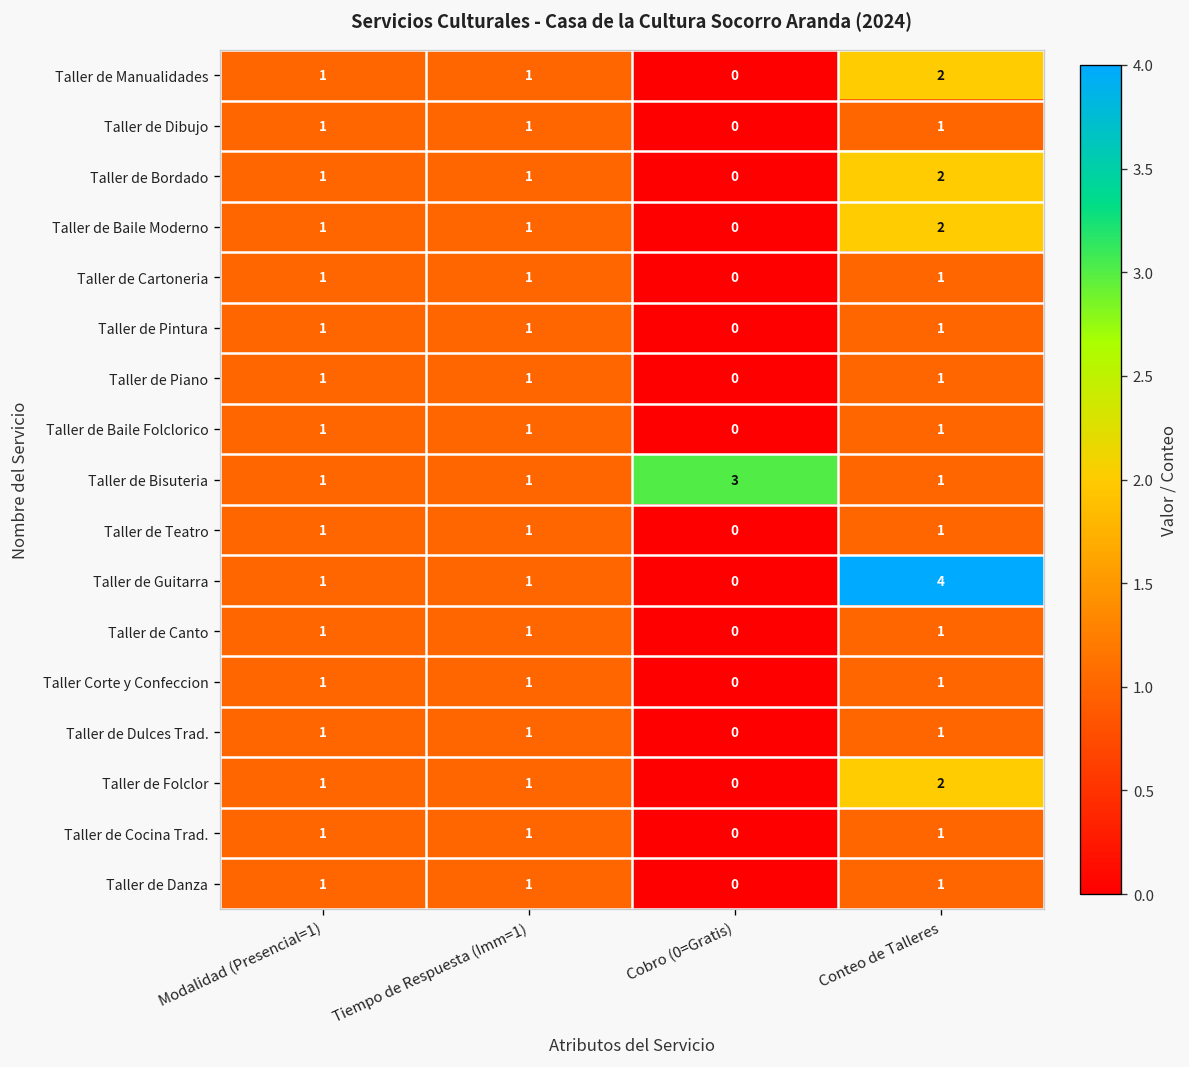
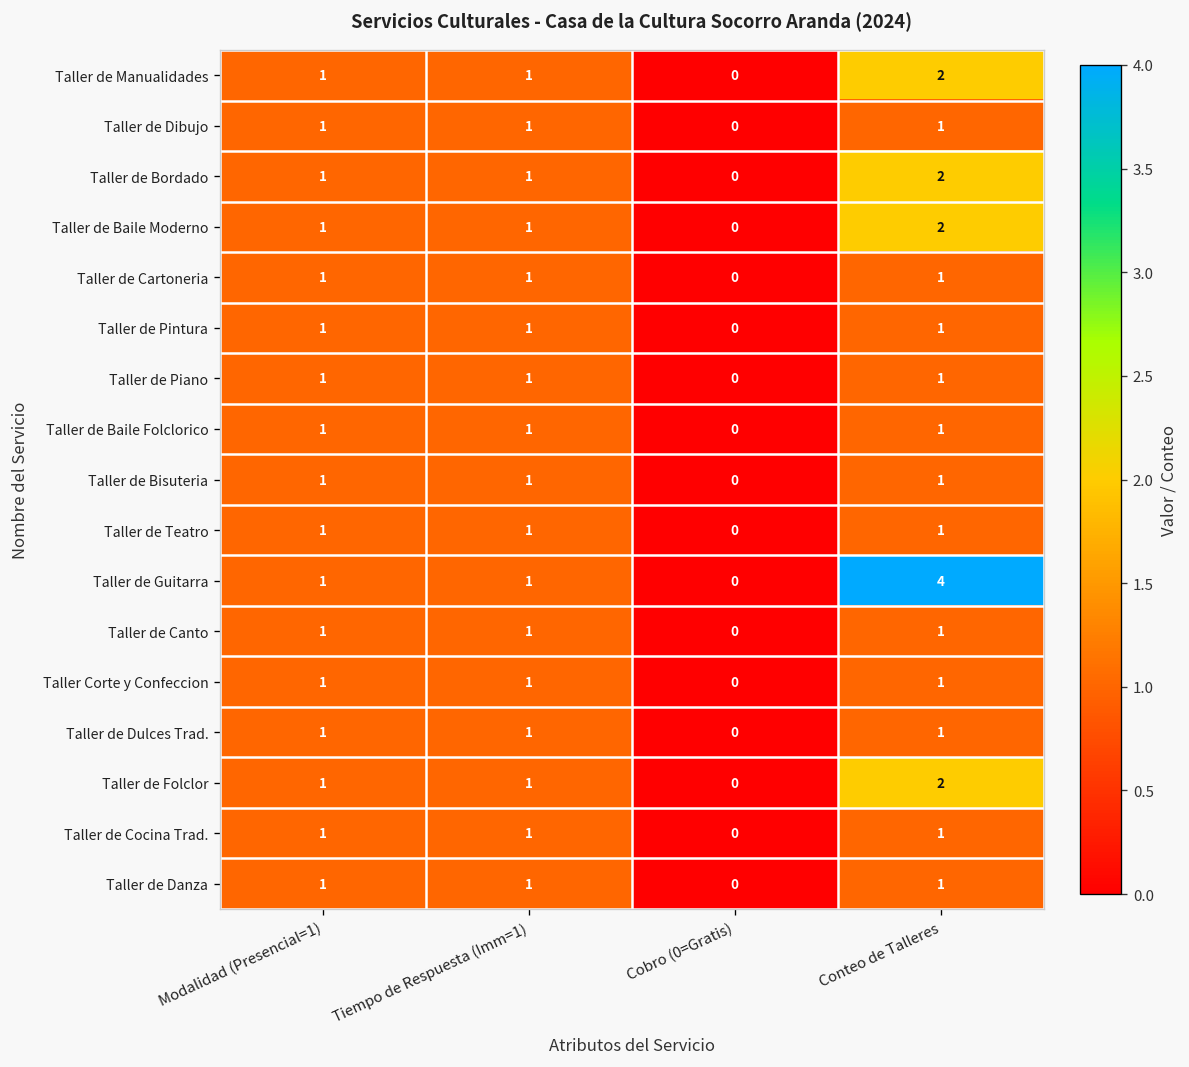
Taller de Bisuteria, Cobro (0=Gratis): 3 -> 0
